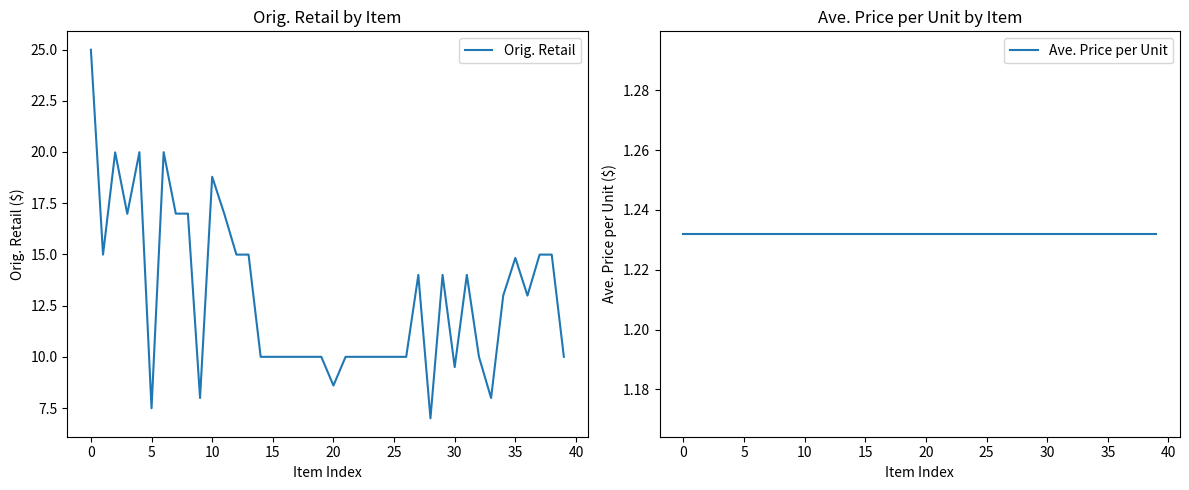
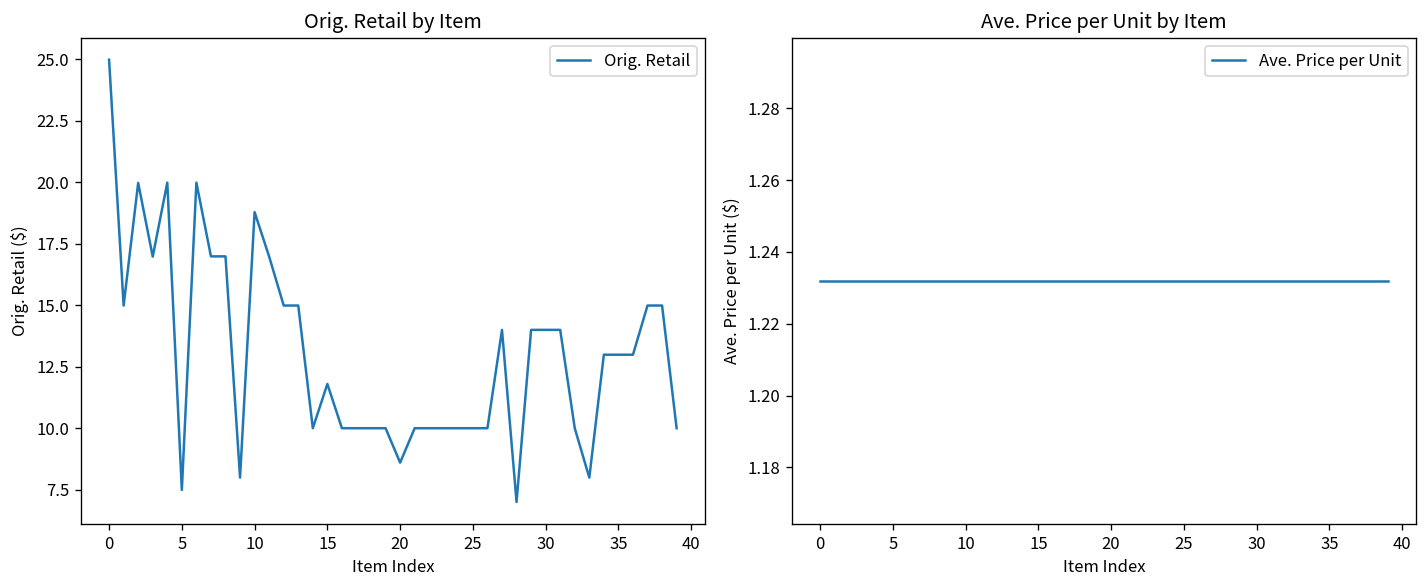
Orig. Retail by Item, 15: 10.0 -> 11.8
Orig. Retail by Item, 30: 9.5 -> 14.0
Orig. Retail by Item, 35: 14.8 -> 13.0
